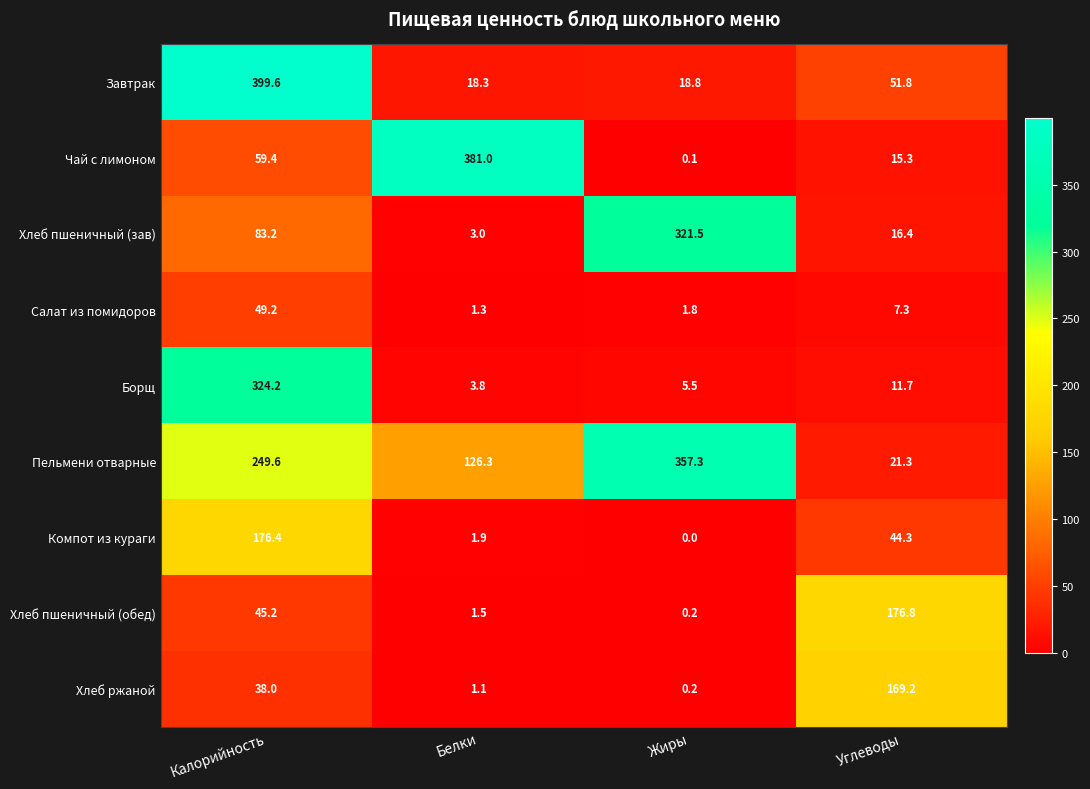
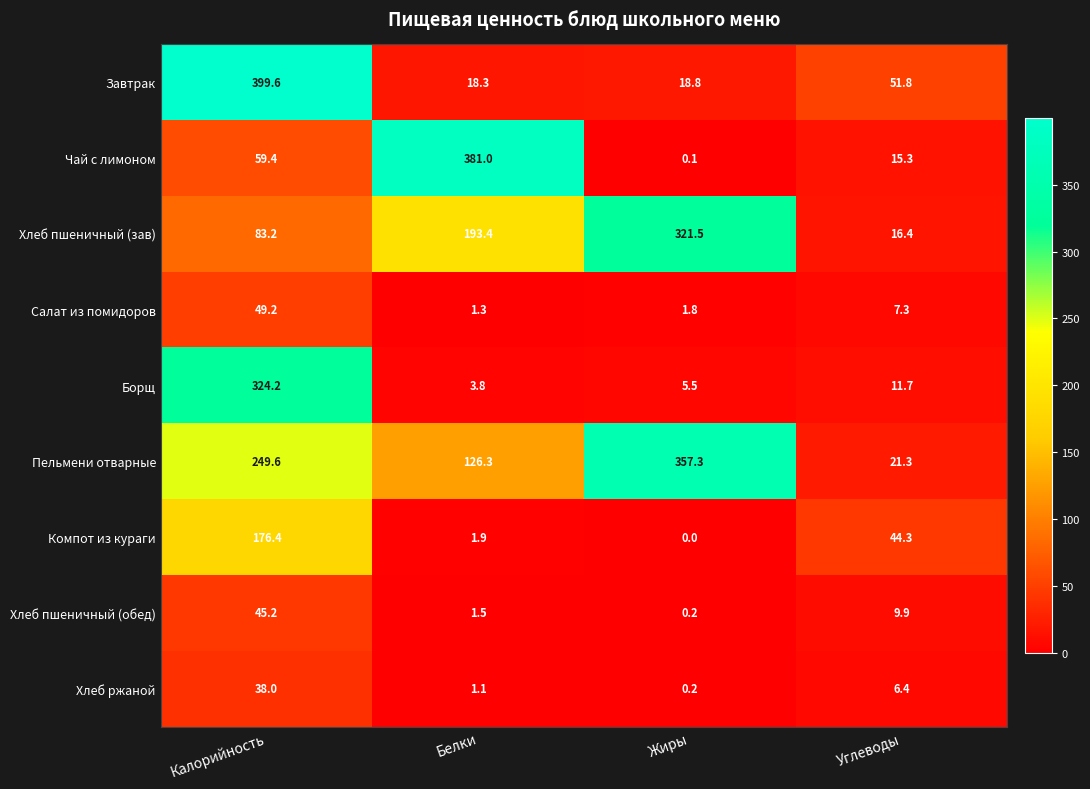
Хлеб пшеничный (зав), Белки: 3.0 -> 193.4
Хлеб пшеничный (обед), Углеводы: 176.8 -> 9.9
Хлеб ржаной, Углеводы: 169.2 -> 6.4
